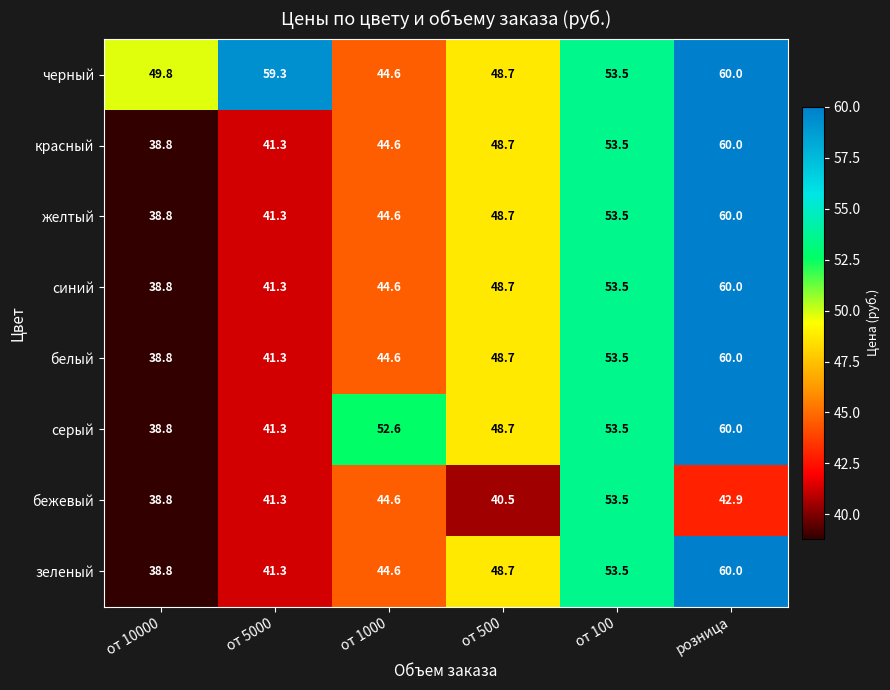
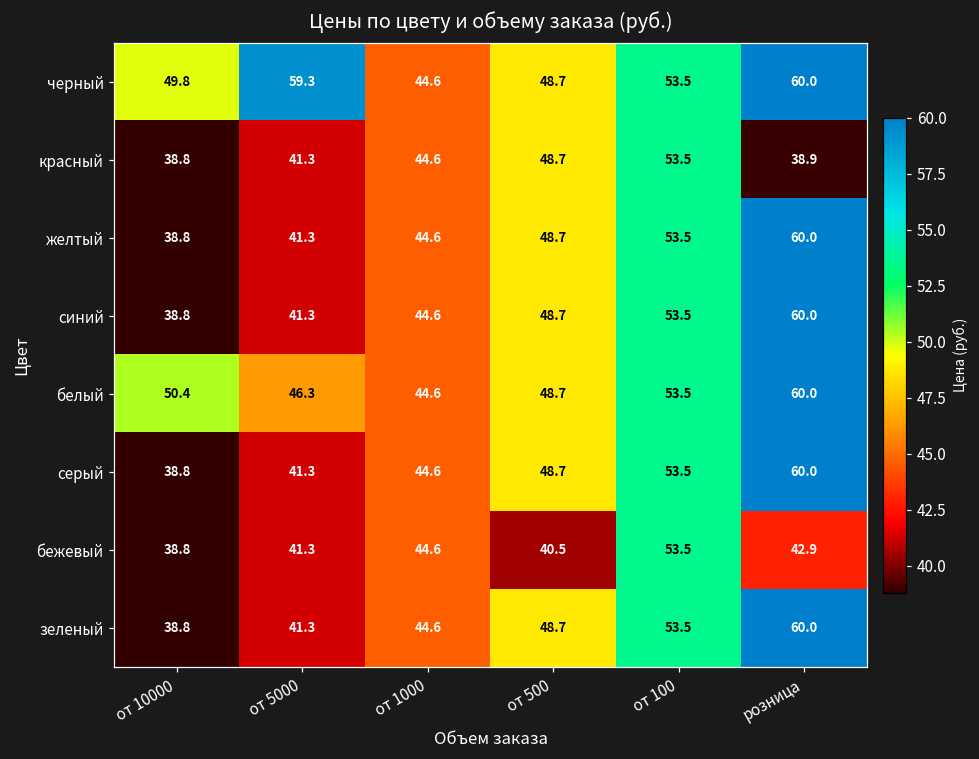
красный, розница: 60.0 -> 38.9
белый, от 10000: 38.8 -> 50.4
белый, от 5000: 41.3 -> 46.3
серый, от 1000: 52.6 -> 44.6
